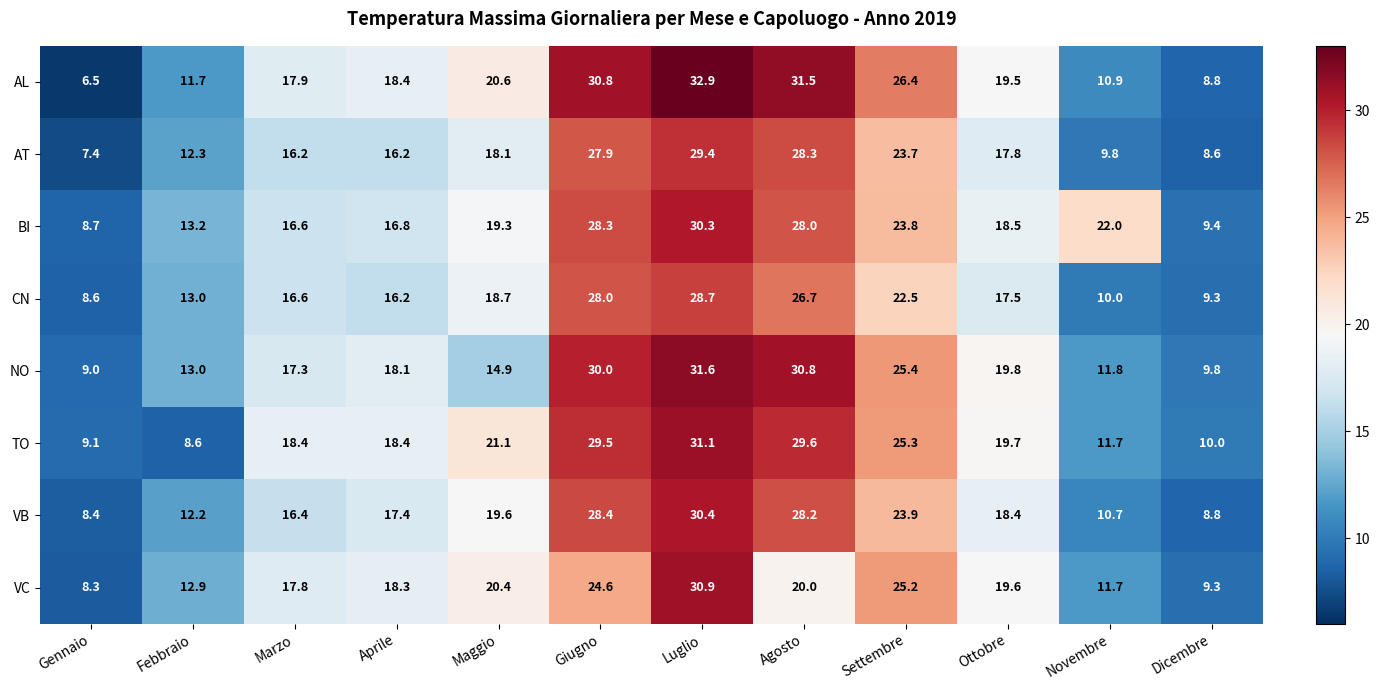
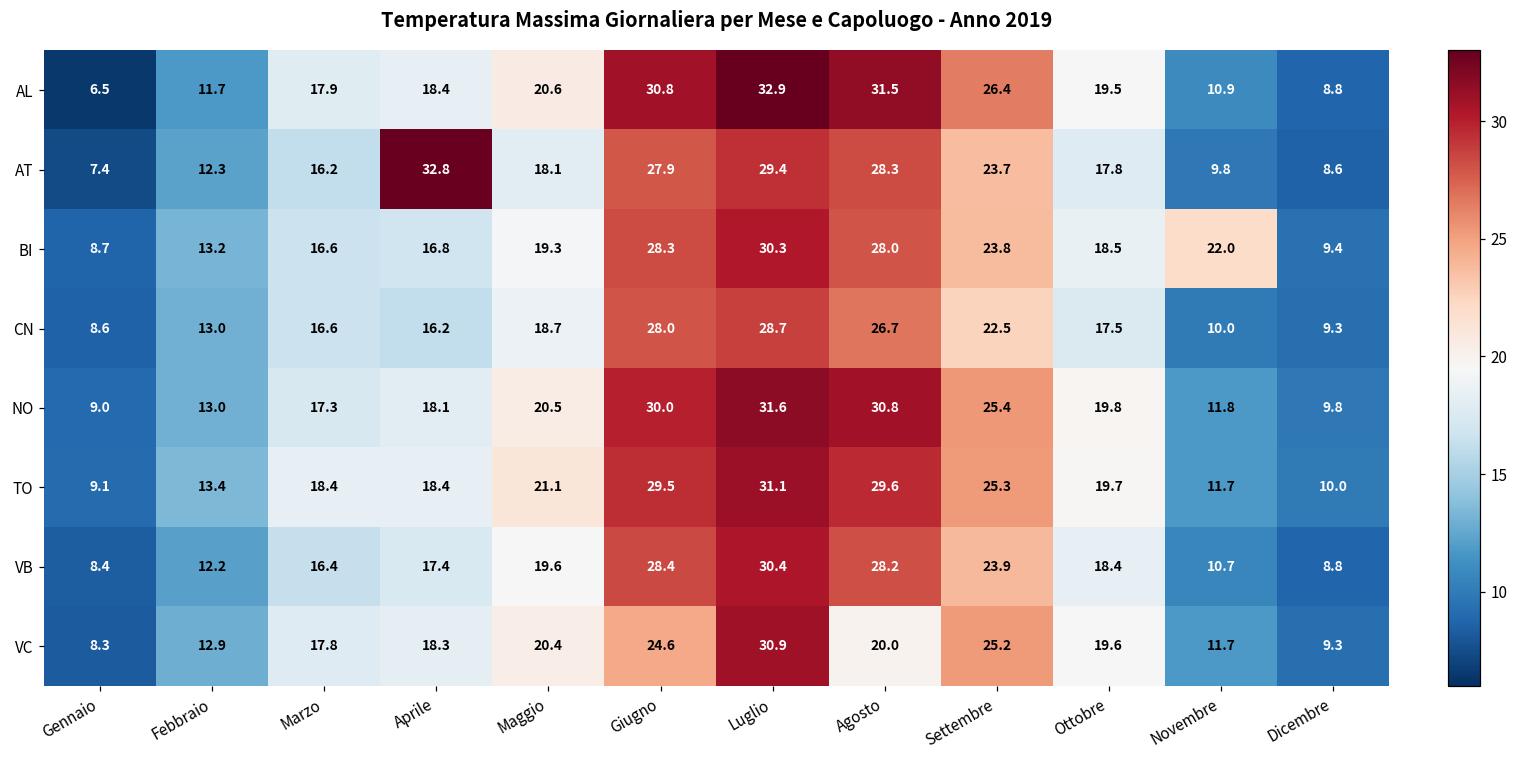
AT, Aprile: 16.2 -> 32.8
NO, Maggio: 14.9 -> 20.5
TO, Febbraio: 8.6 -> 13.4
